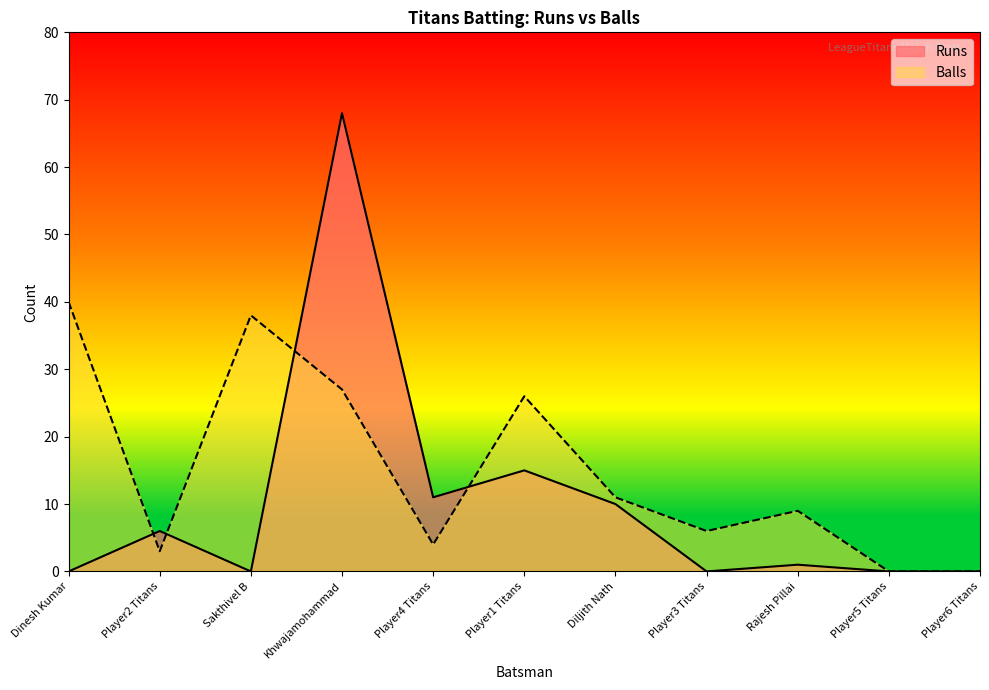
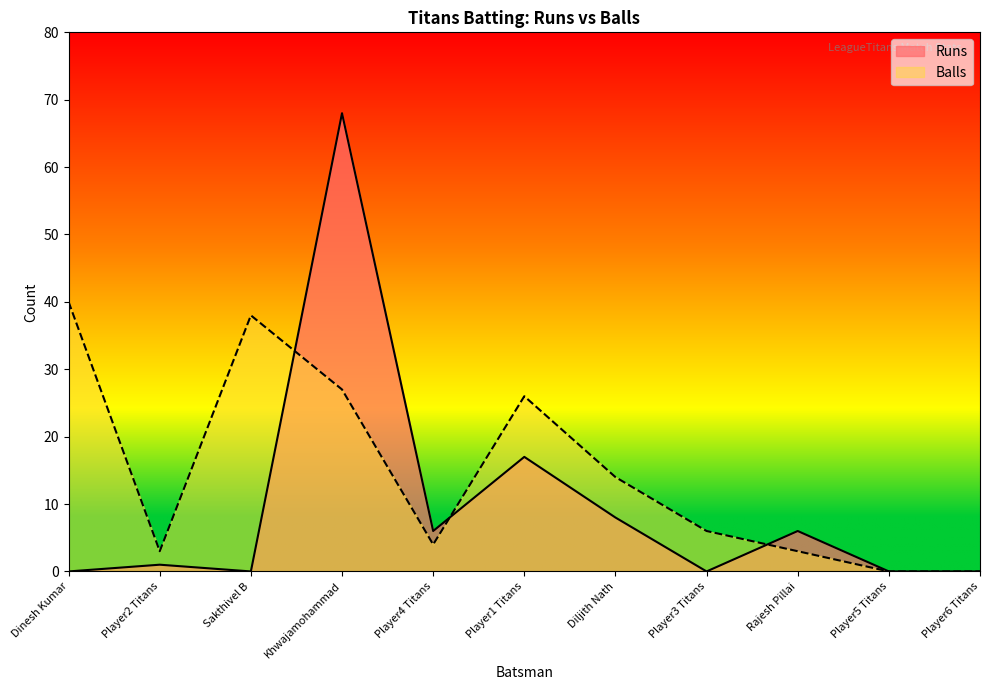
Runs, Player2 Titans: 6 -> 1
Runs, Player4 Titans: 11 -> 6
Runs, Player1 Titans: 15 -> 17
Runs, Diljith Nath: 10 -> 8
Balls, Diljith Nath: 11 -> 14
Runs, Rajesh Pillai: 1 -> 6
Balls, Rajesh Pillai: 9 -> 3
